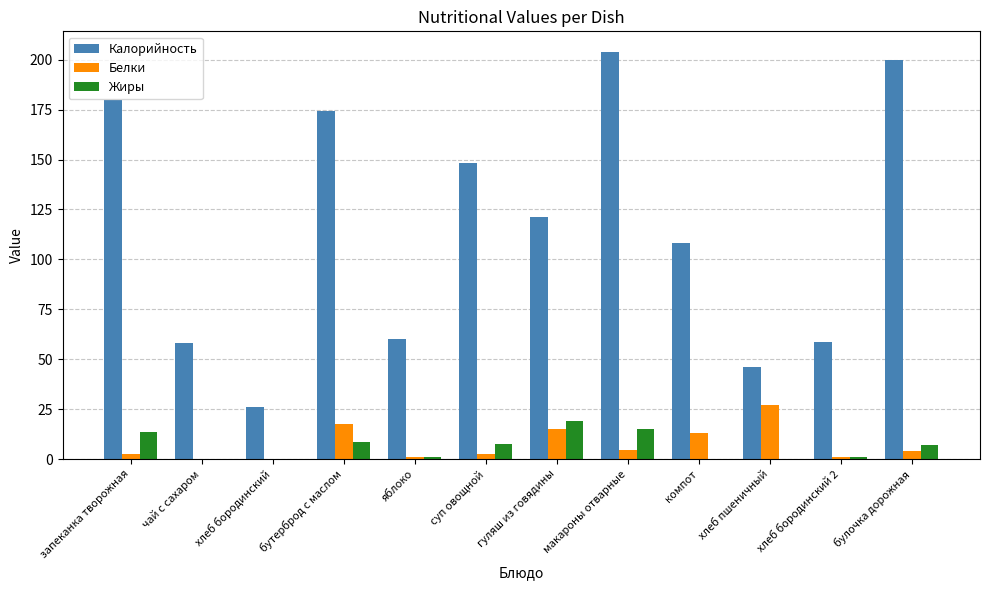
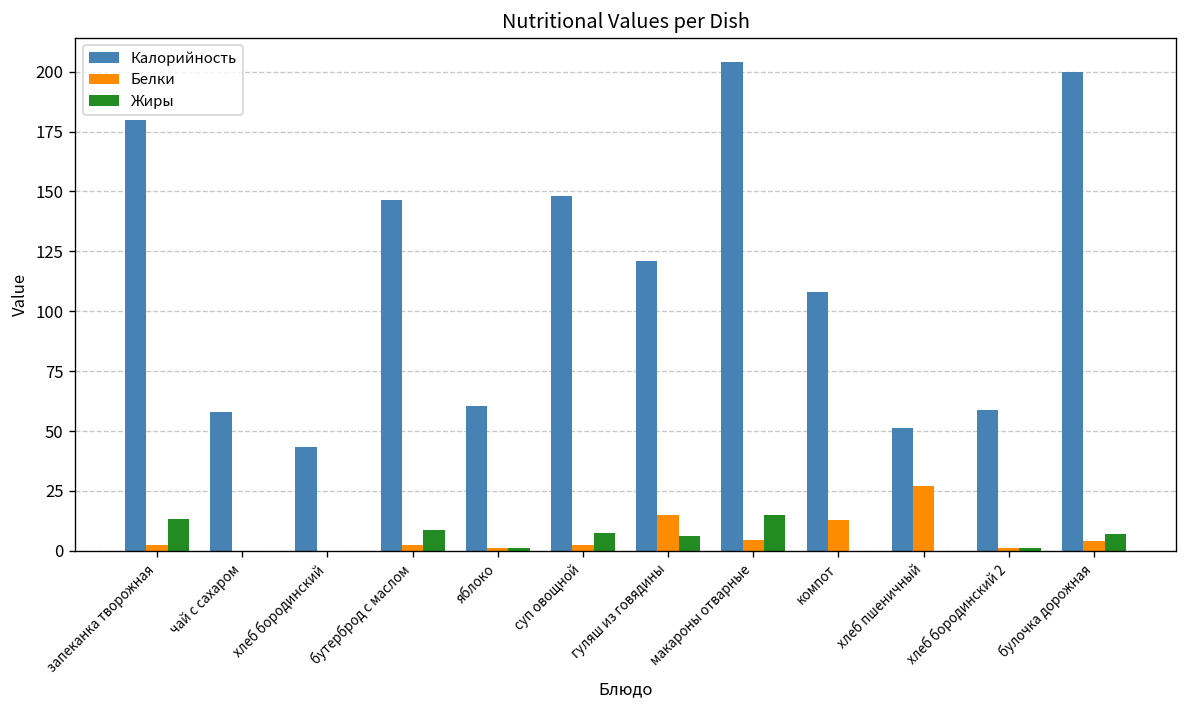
Калорийность, хлеб бородинский: 26 -> 43
Калорийность, бутерброд с маслом: 174 -> 146
Белки, бутерброд с маслом: 18 -> 2
Жиры, гуляш из говядины: 19 -> 6
Калорийность, хлеб пшеничный: 46 -> 51
